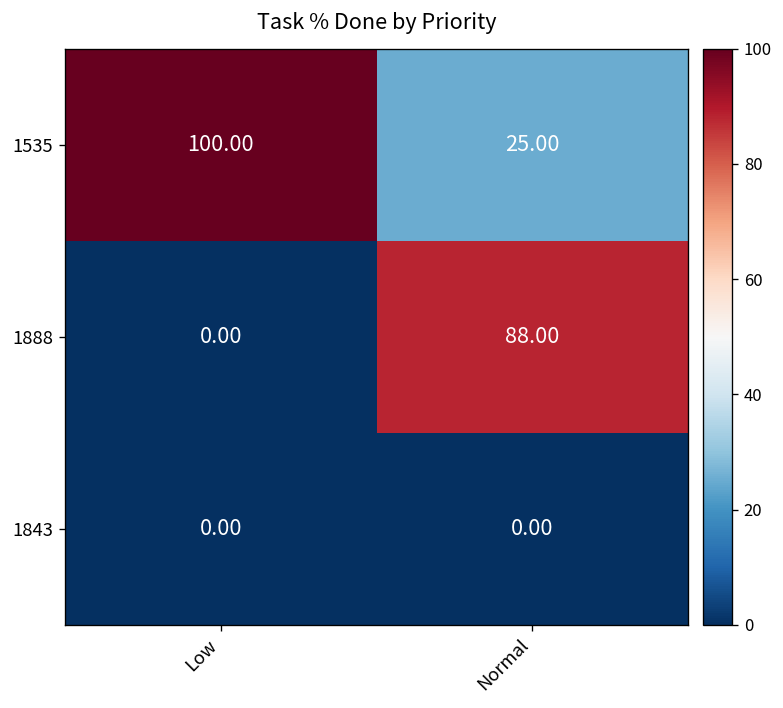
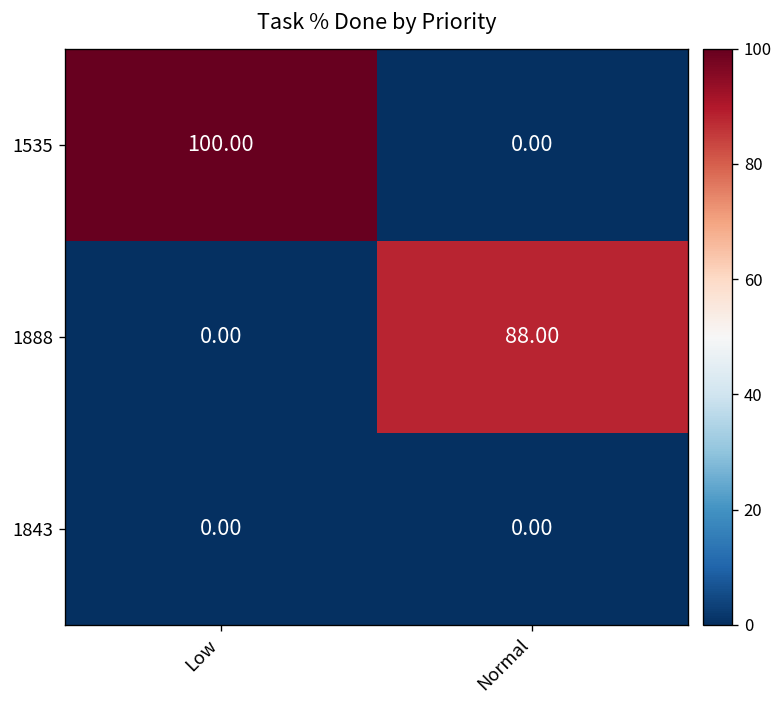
1535, Normal: 25.00 -> 0.00
